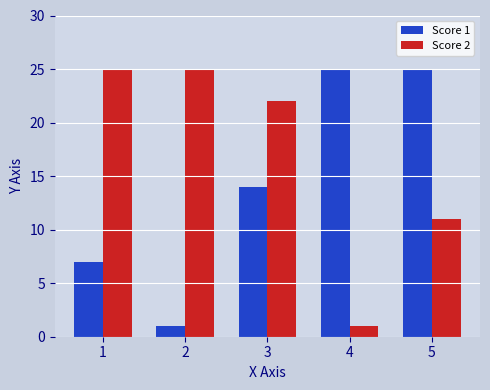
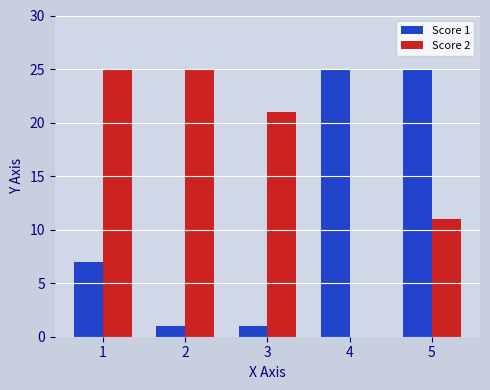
Score 1, 3: 14 -> 1
Score 2, 3: 22 -> 21
Score 2, 4: 1 -> 0
